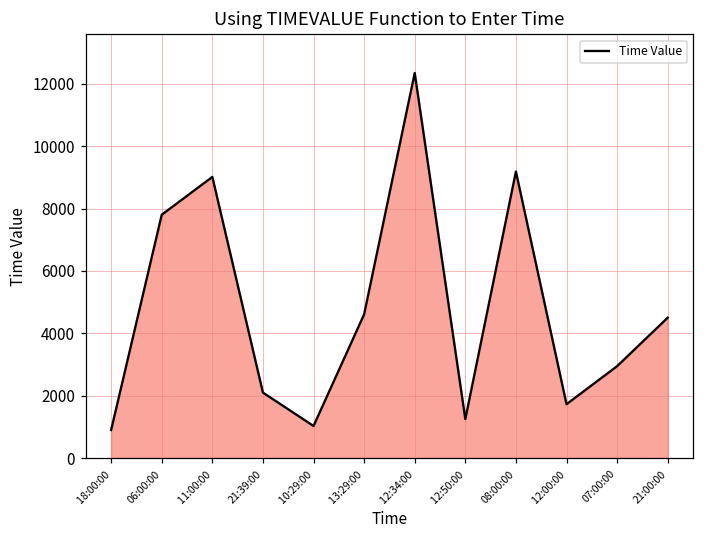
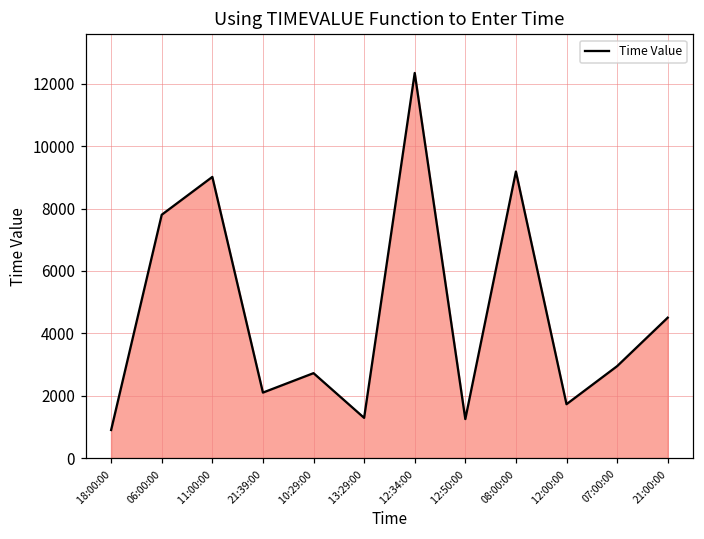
10:29:00: 1000 -> 2700
13:29:00: 4600 -> 1300
